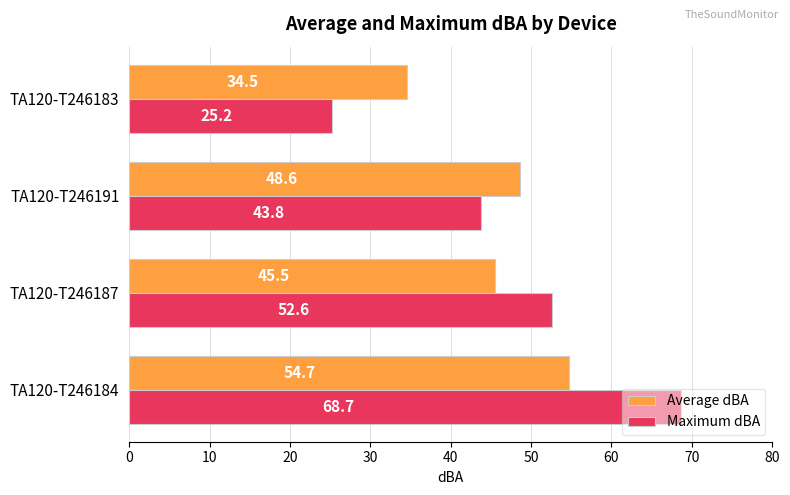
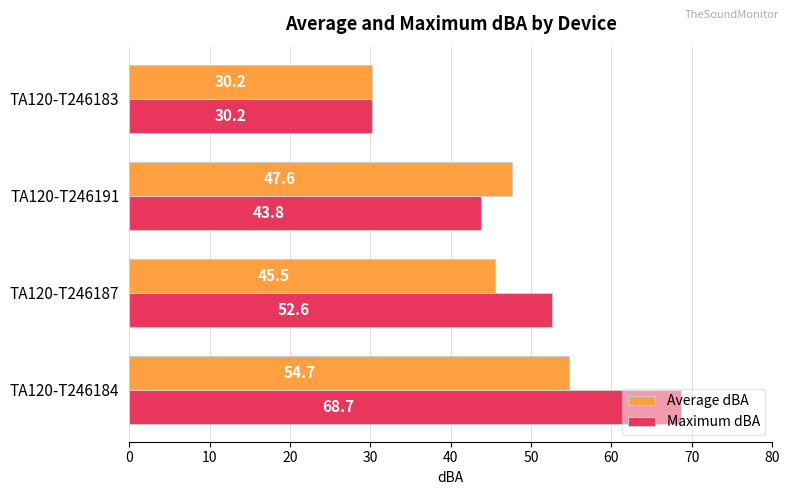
Average dBA, TA120-T246183: 34.5 -> 30.2
Maximum dBA, TA120-T246183: 25.2 -> 30.2
Average dBA, TA120-T246191: 48.6 -> 47.6
